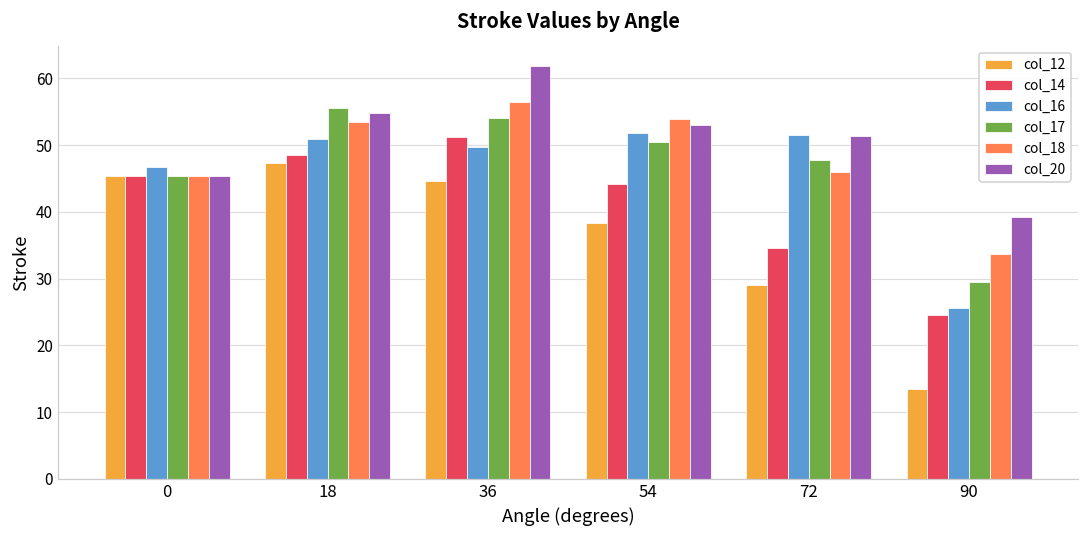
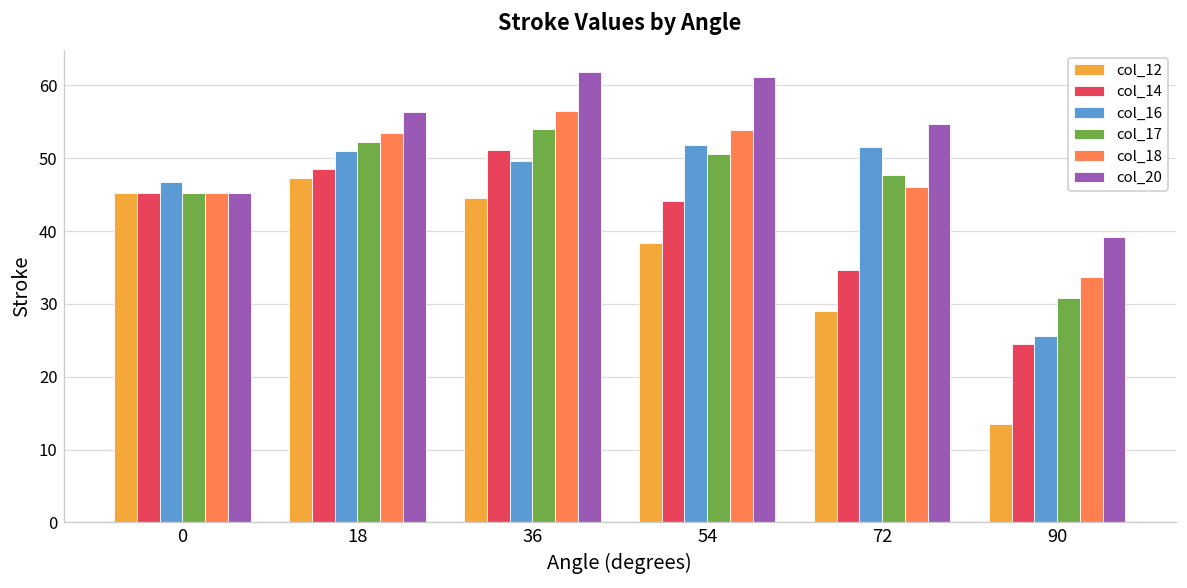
col_17, 18: 56 -> 52
col_20, 18: 55 -> 56
col_20, 54: 53 -> 61
col_20, 72: 51 -> 55
col_17, 90: 30 -> 31
